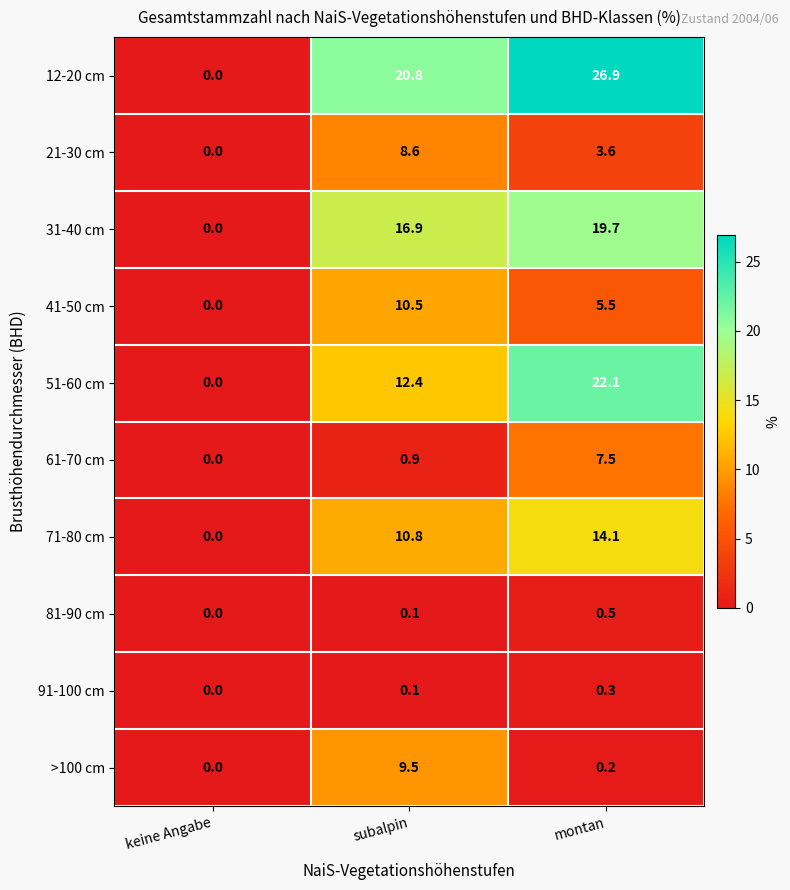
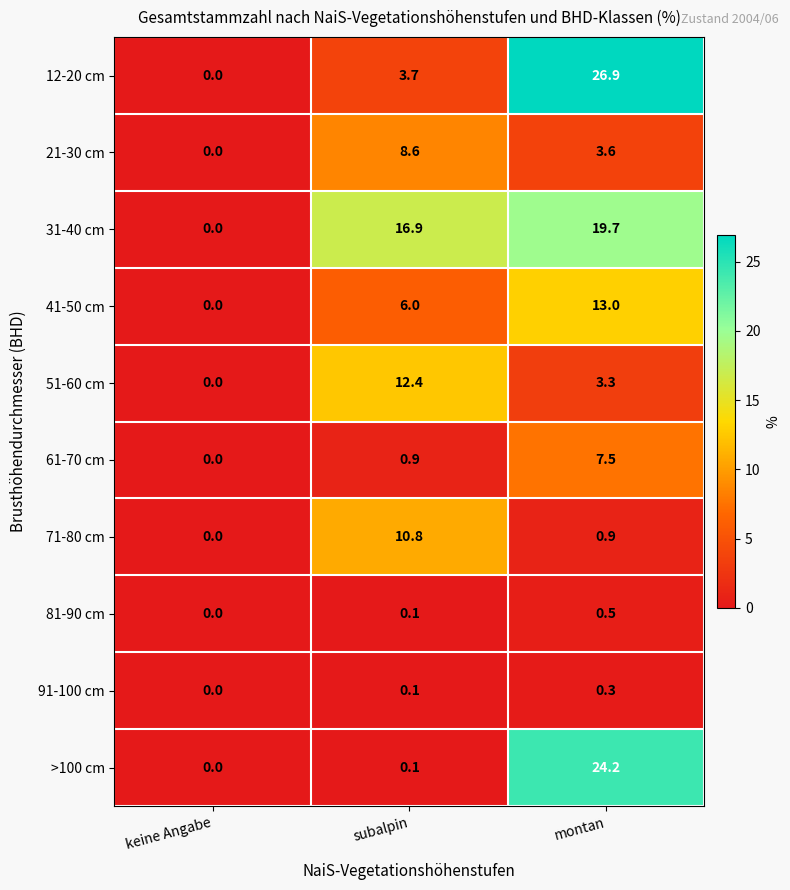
12-20 cm, subalpin: 20.8 -> 3.7
41-50 cm, subalpin: 10.5 -> 6.0
41-50 cm, montan: 5.5 -> 13.0
51-60 cm, montan: 22.1 -> 3.3
71-80 cm, montan: 14.1 -> 0.9
>100 cm, subalpin: 9.5 -> 0.1
>100 cm, montan: 0.2 -> 24.2
